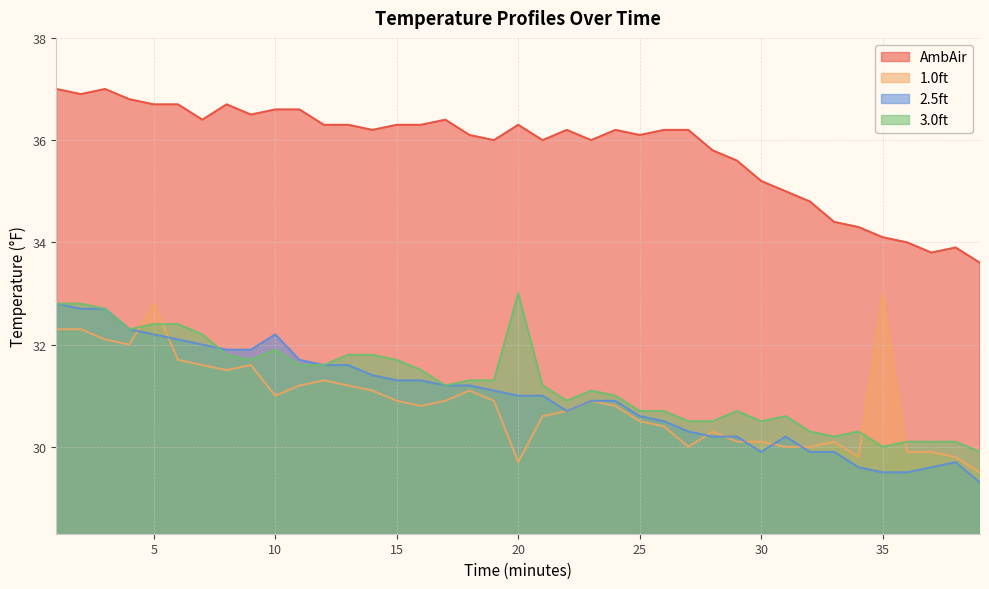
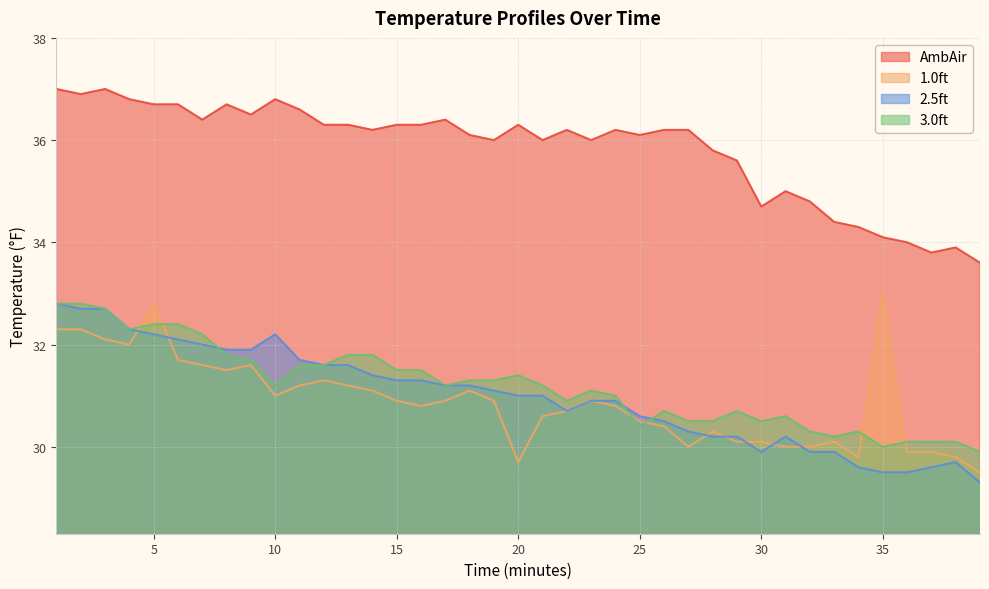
AmbAir, 10: 36.6 -> 36.8
3.0ft, 10: 31.9 -> 31.2
3.0ft, 15: 31.7 -> 31.5
3.0ft, 20: 33.0 -> 31.4
3.0ft, 25: 30.7 -> 30.4
AmbAir, 30: 35.2 -> 34.7
